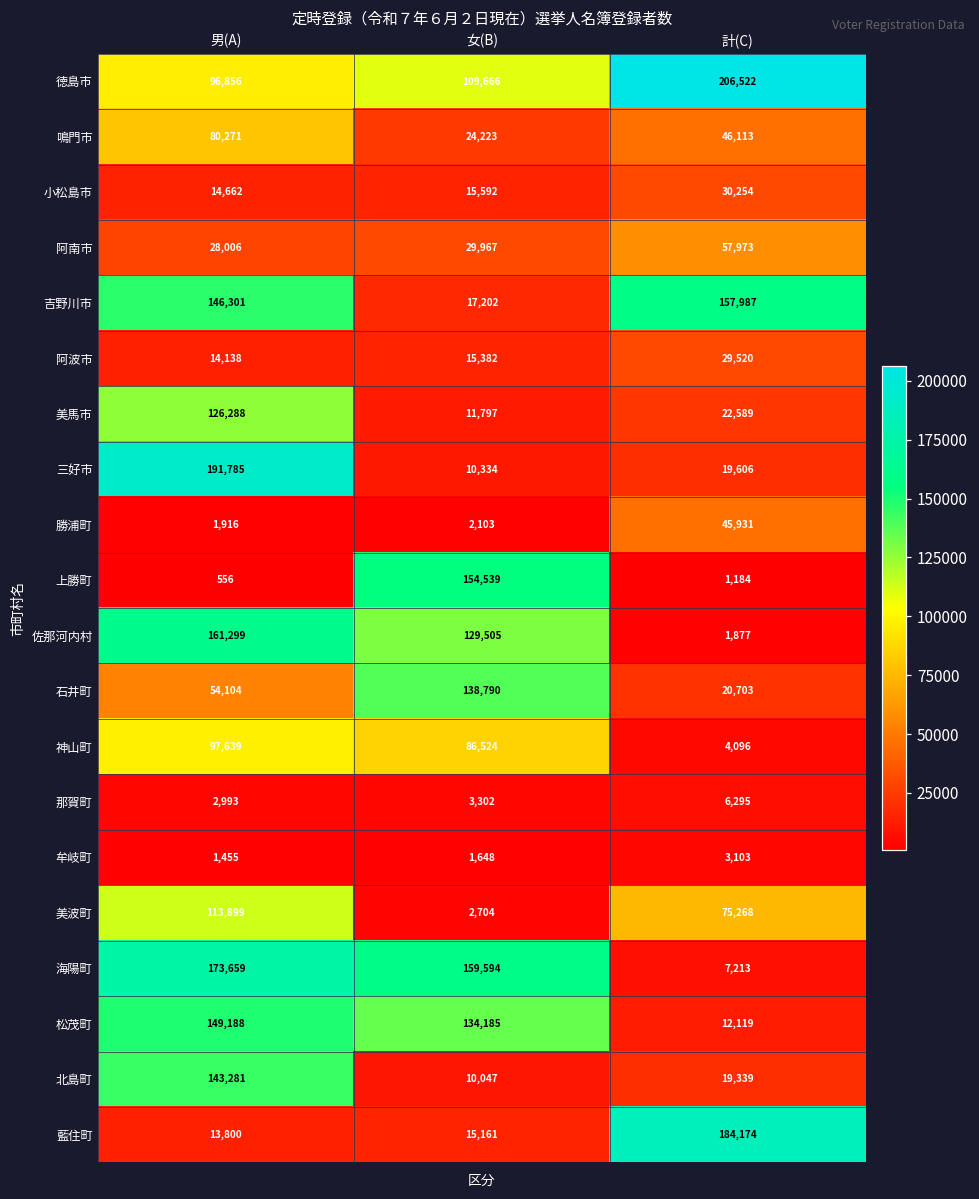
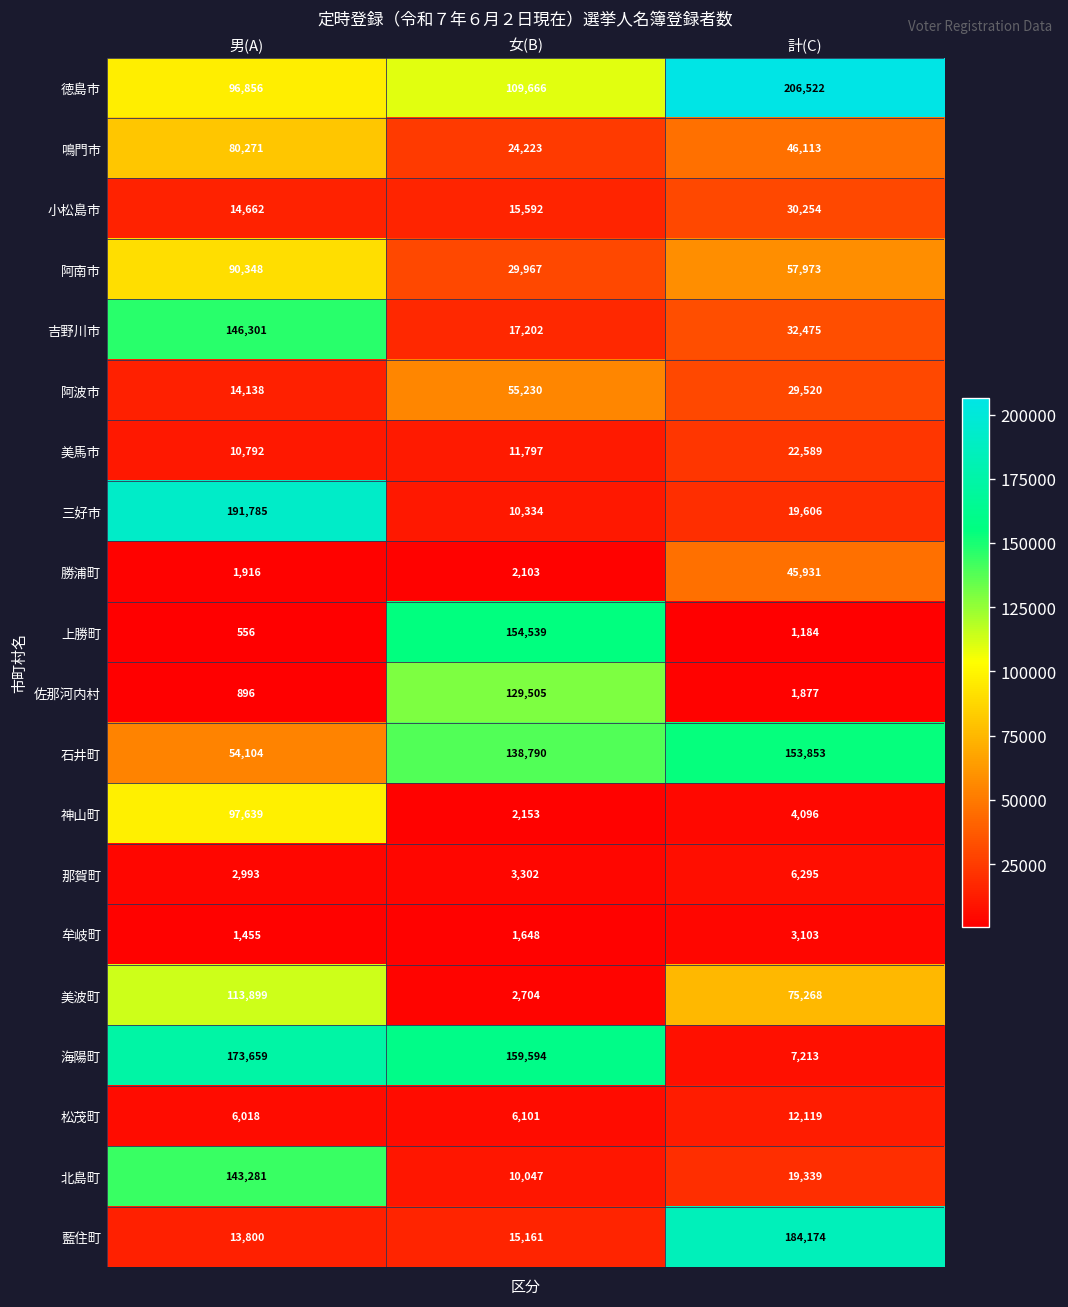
阿南市, 男(A): 28,006 -> 90,348
吉野川市, 計(C): 157,987 -> 32,475
阿波市, 女(B): 15,382 -> 55,230
美馬市, 男(A): 126,288 -> 10,792
佐那河内村, 男(A): 161,299 -> 896
石井町, 計(C): 20,703 -> 153,853
神山町, 女(B): 86,524 -> 2,153
松茂町, 男(A): 149,188 -> 6,018
松茂町, 女(B): 134,185 -> 6,101
